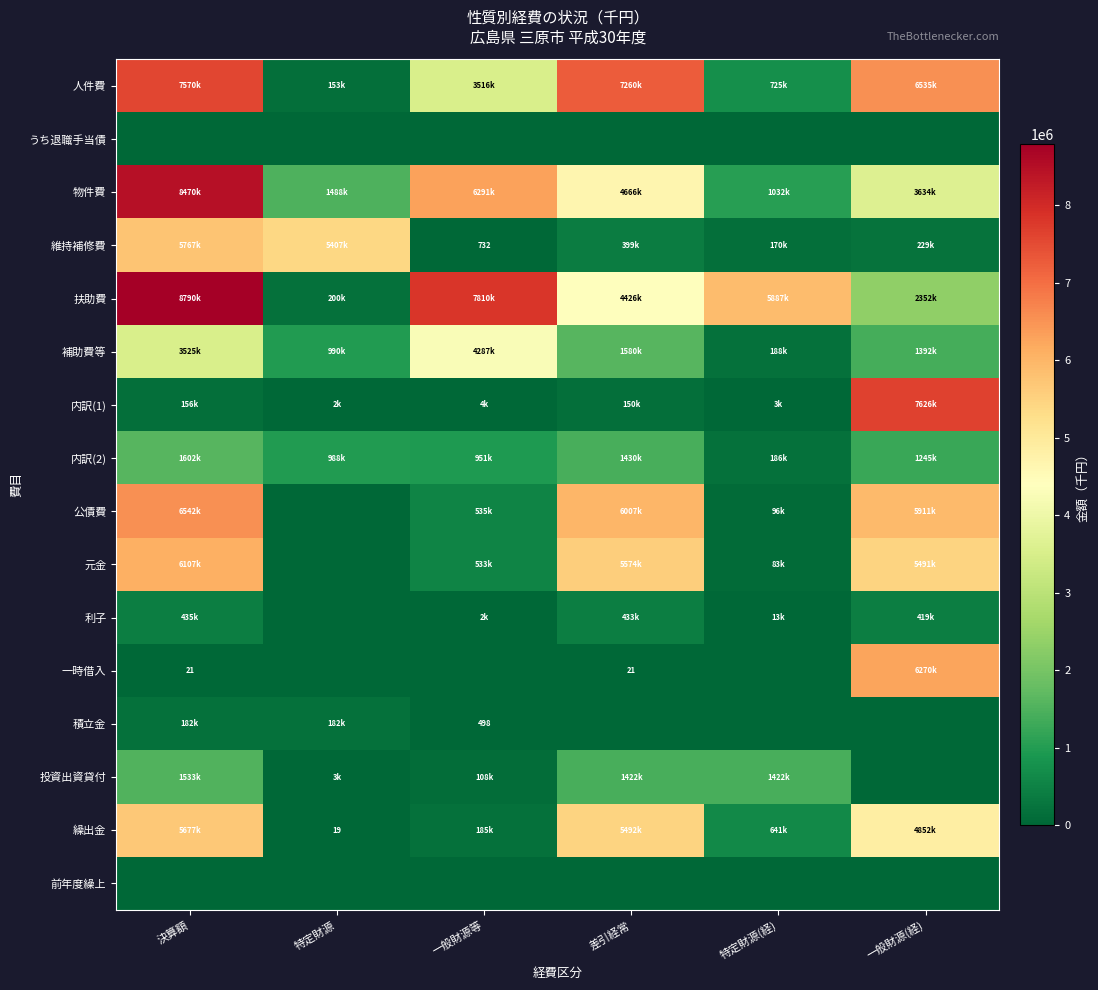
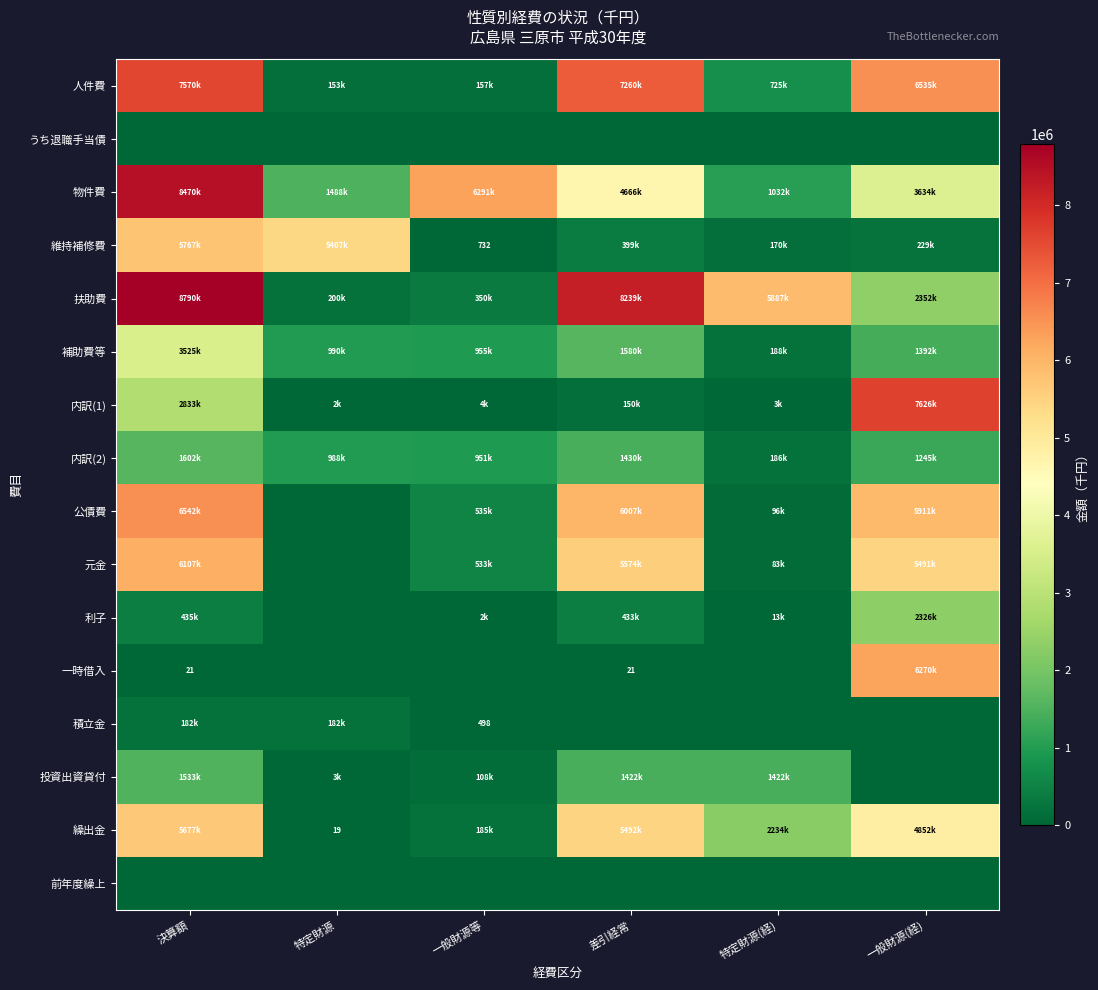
人件費, 一般財源等: 3516k -> 157k
扶助費, 一般財源等: 7810k -> 350k
扶助費, 差引経常: 4426k -> 8239k
補助費等, 一般財源等: 4287k -> 955k
内訳(1), 決算額: 156k -> 2833k
利子, 一般財源(経): 419k -> 2326k
繰出金, 特定財源(経): 641k -> 2234k
